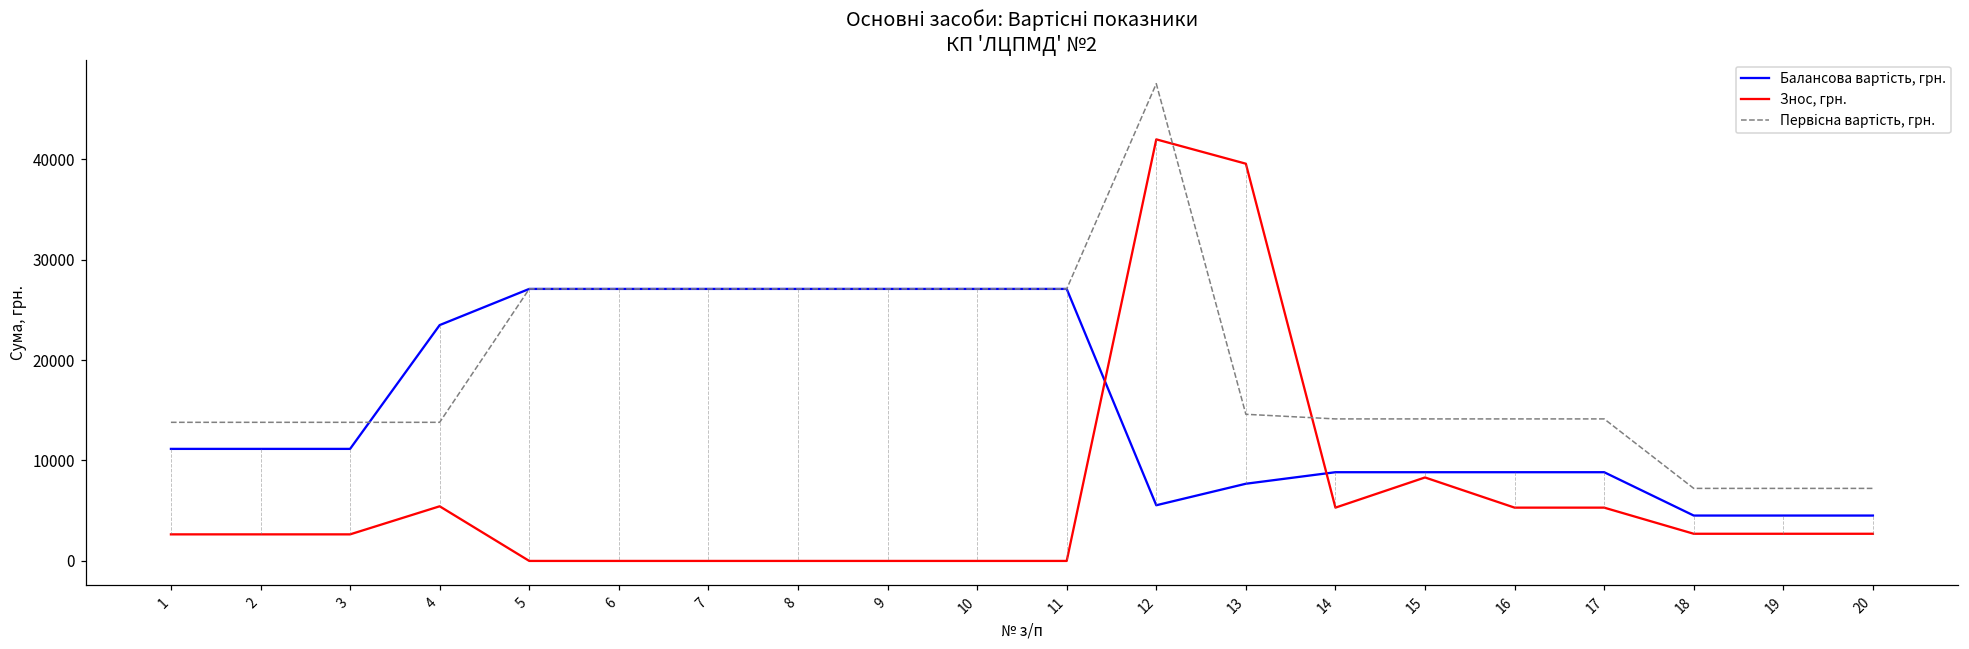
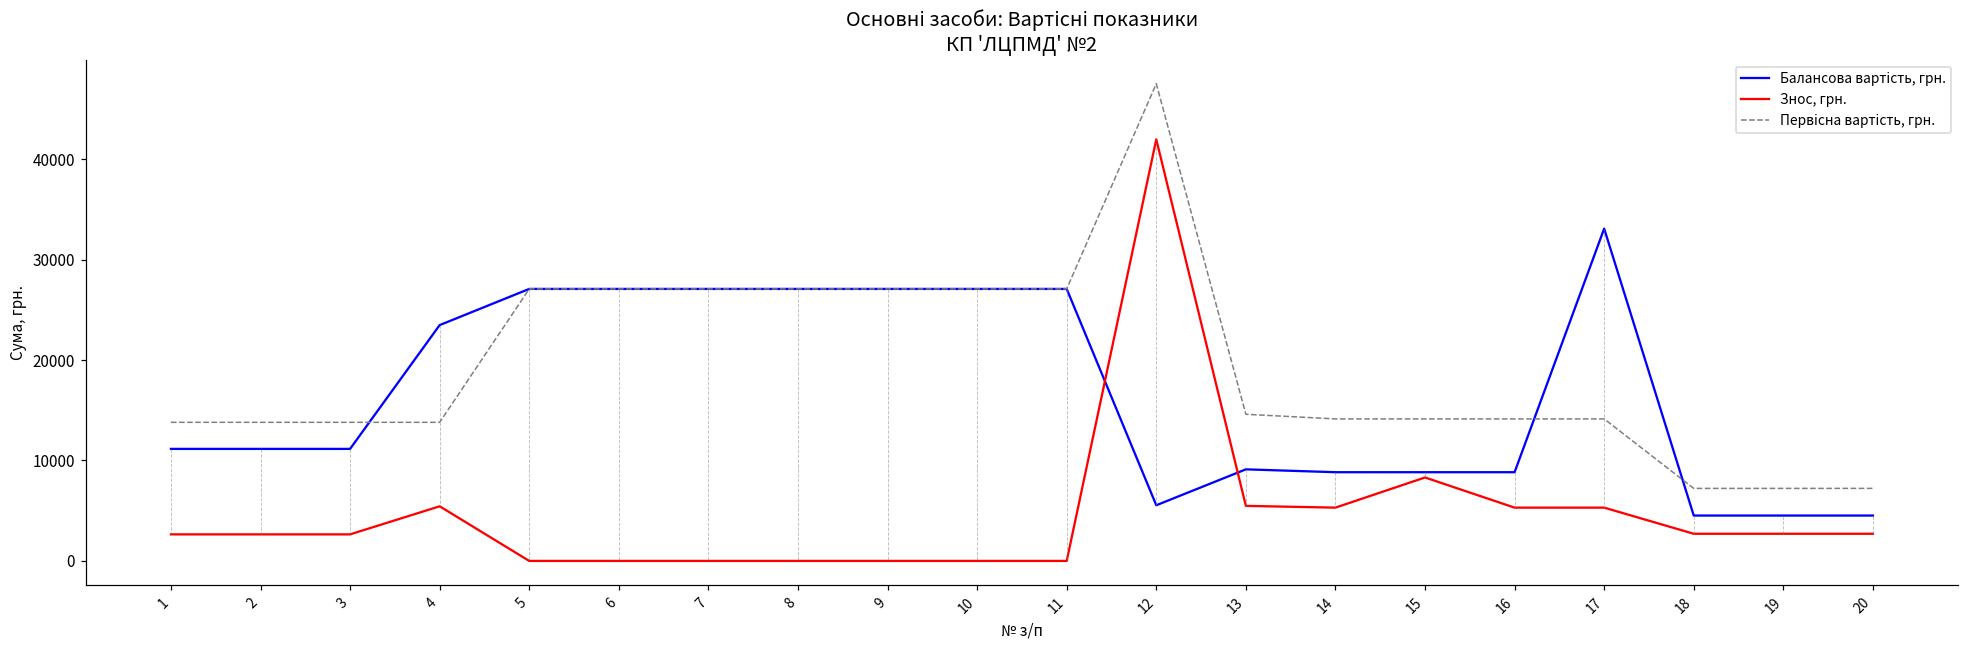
Балансова вартість, грн., 13: 8000 -> 9000
Знос, грн., 13: 40000 -> 5000
Балансова вартість, грн., 17: 9000 -> 33000
